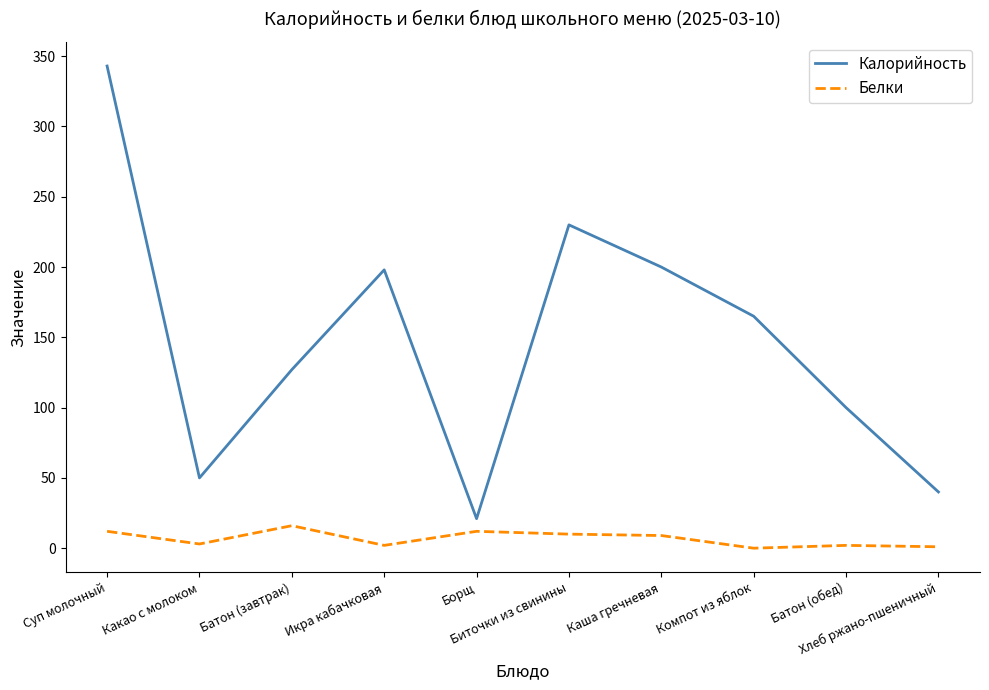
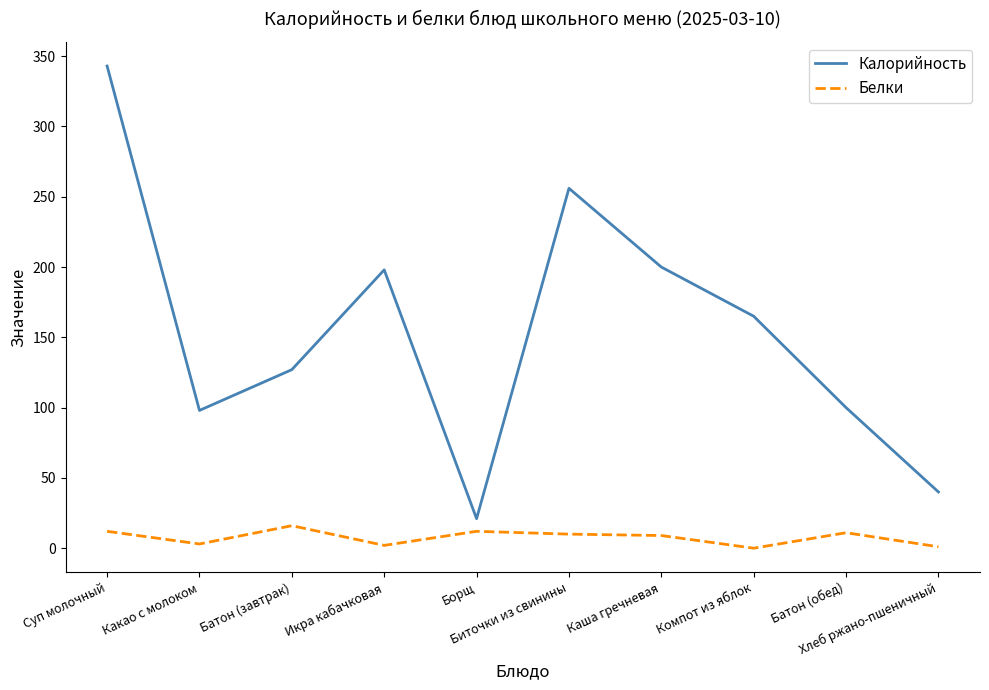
Калорийность, Какао с молоком: 50 -> 98
Калорийность, Биточки из свинины: 230 -> 256
Белки, Батон (обед): 2 -> 11
